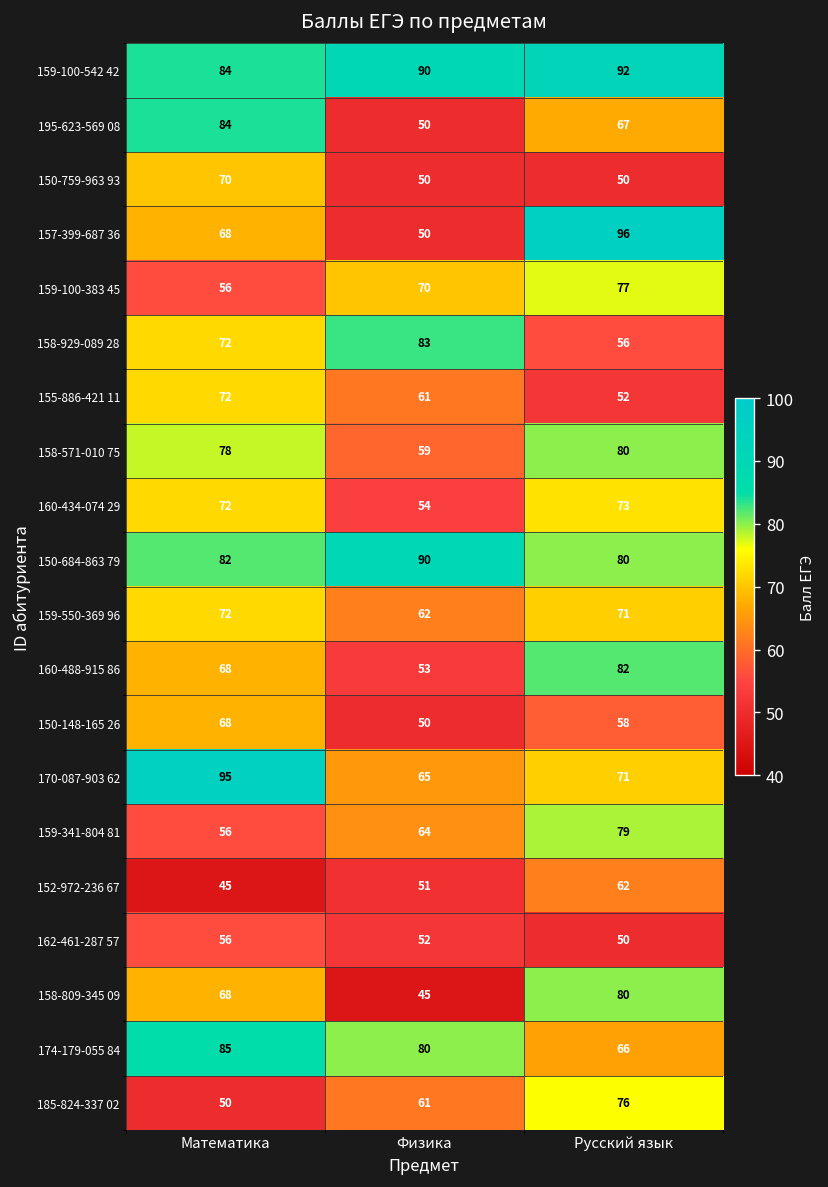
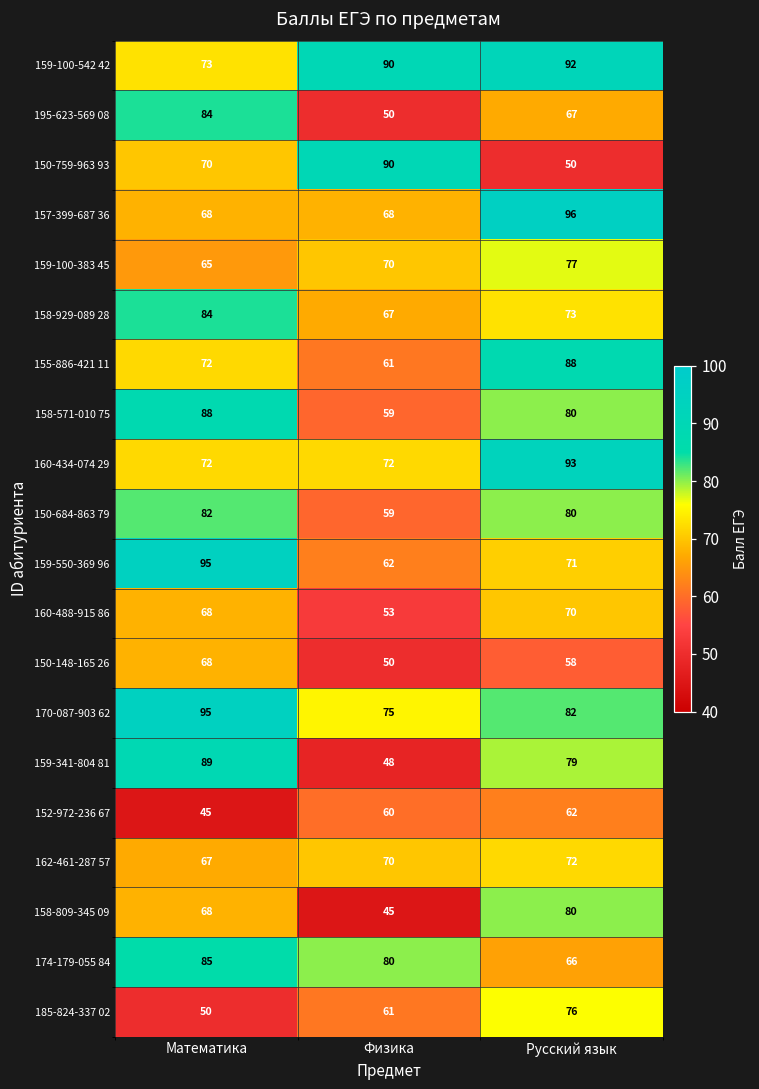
159-100-542 42, Математика: 84 -> 73
150-759-963 93, Физика: 50 -> 90
157-399-687 36, Физика: 50 -> 68
159-100-383 45, Математика: 56 -> 65
158-929-089 28, Математика: 72 -> 84
158-929-089 28, Физика: 83 -> 67
158-929-089 28, Русский язык: 56 -> 73
155-886-421 11, Русский язык: 52 -> 88
158-571-010 75, Математика: 78 -> 88
160-434-074 29, Физика: 54 -> 72
160-434-074 29, Русский язык: 73 -> 93
150-684-863 79, Физика: 90 -> 59
159-550-369 96, Математика: 72 -> 95
160-488-915 86, Русский язык: 82 -> 70
170-087-903 62, Физика: 65 -> 75
170-087-903 62, Русский язык: 71 -> 82
159-341-804 81, Математика: 56 -> 89
159-341-804 81, Физика: 64 -> 48
152-972-236 67, Физика: 51 -> 60
162-461-287 57, Математика: 56 -> 67
162-461-287 57, Физика: 52 -> 70
162-461-287 57, Русский язык: 50 -> 72
